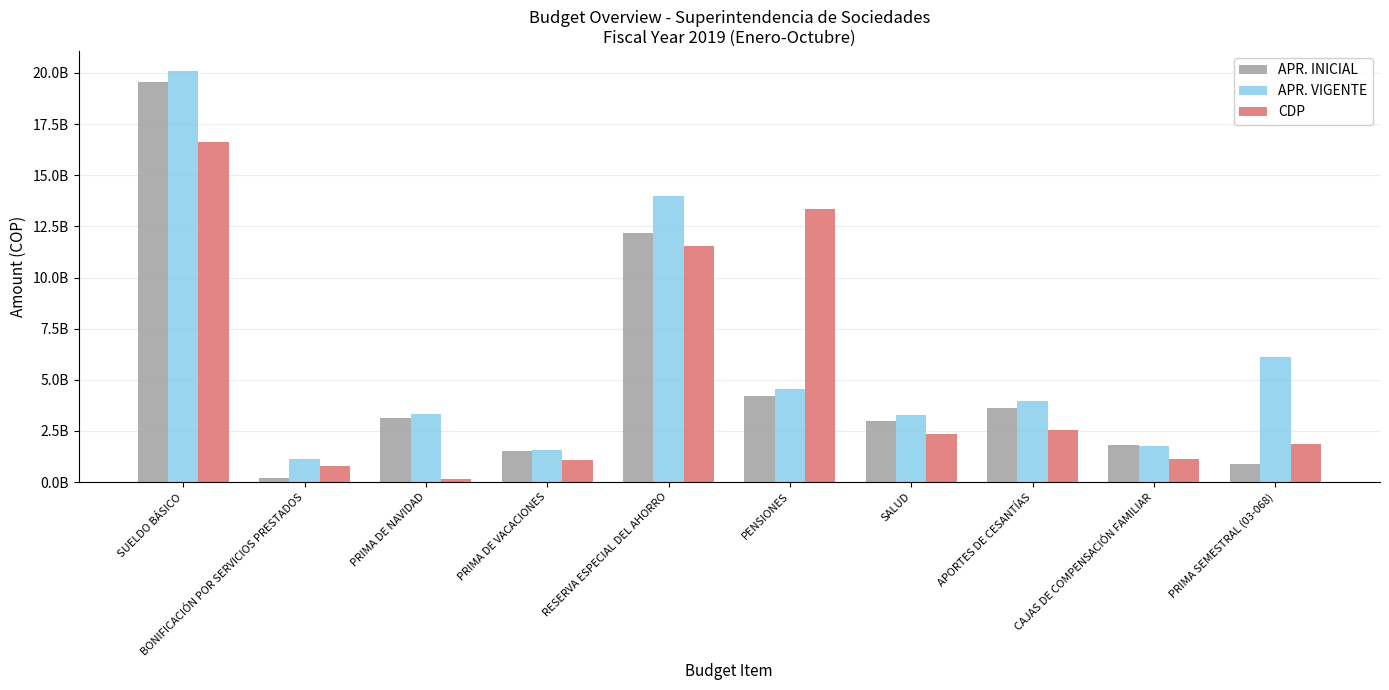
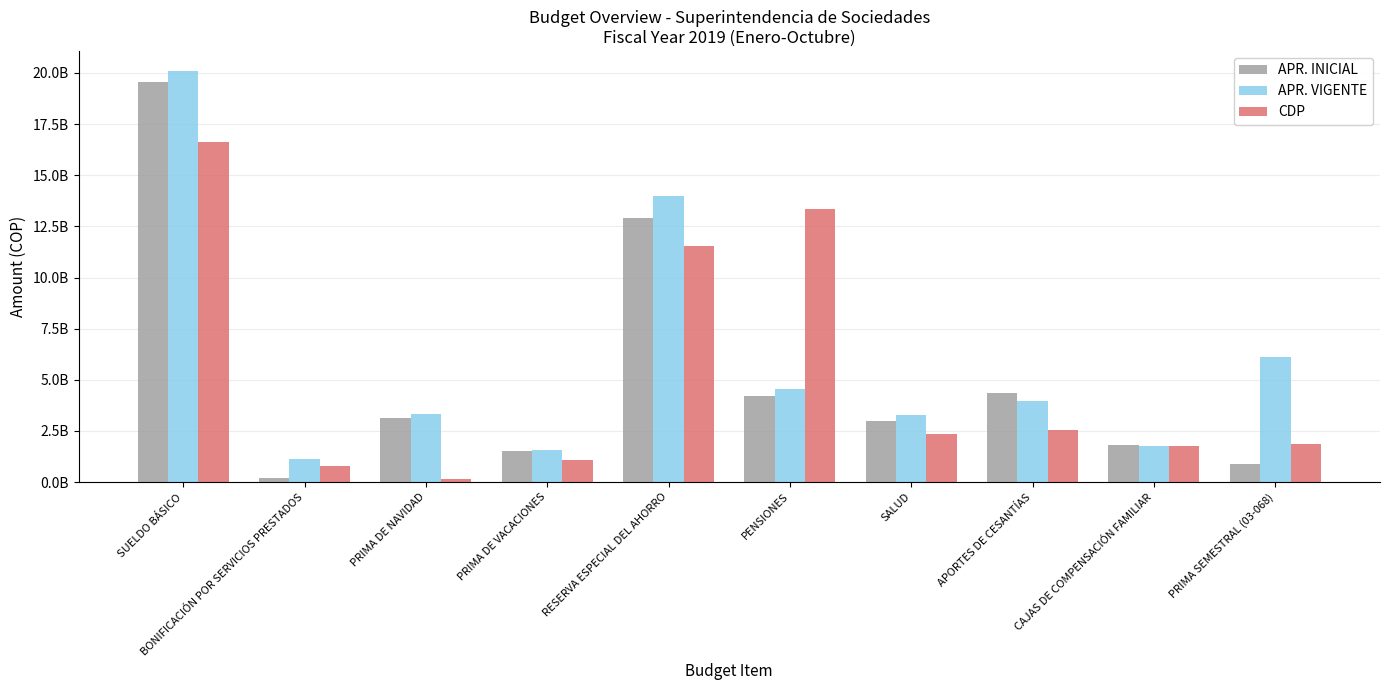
APR. INICIAL, RESERVA ESPECIAL DEL AHORRO: 12200000000 -> 12900000000
APR. INICIAL, APORTES DE CESANTÍAS: 3600000000 -> 4400000000
CDP, CAJAS DE COMPENSACIÓN FAMILIAR: 1100000000 -> 1800000000
